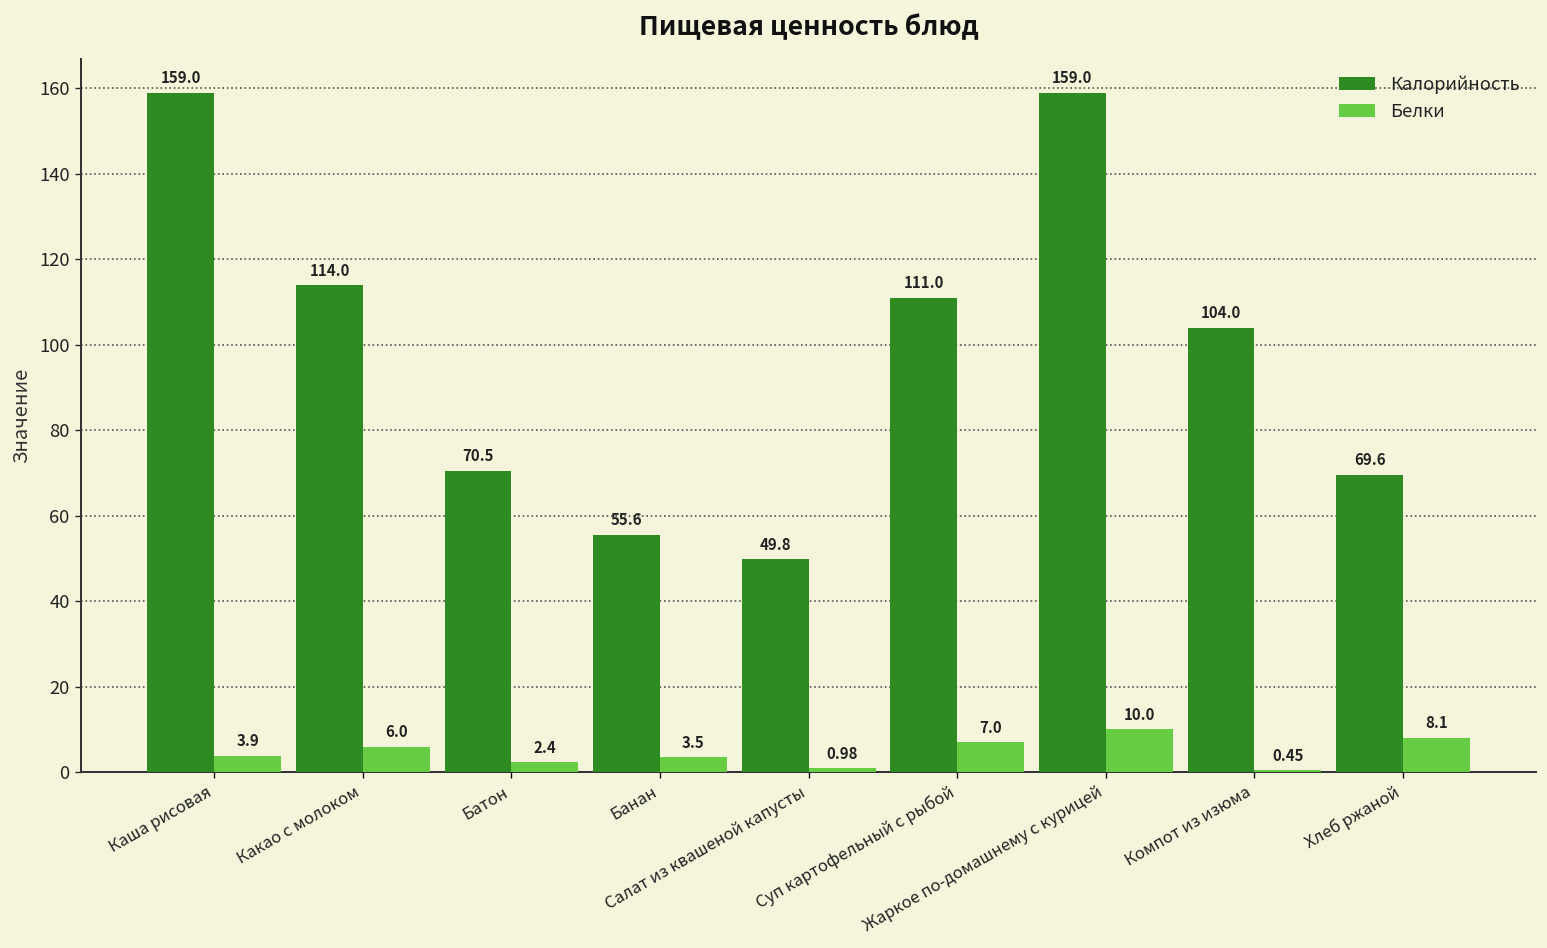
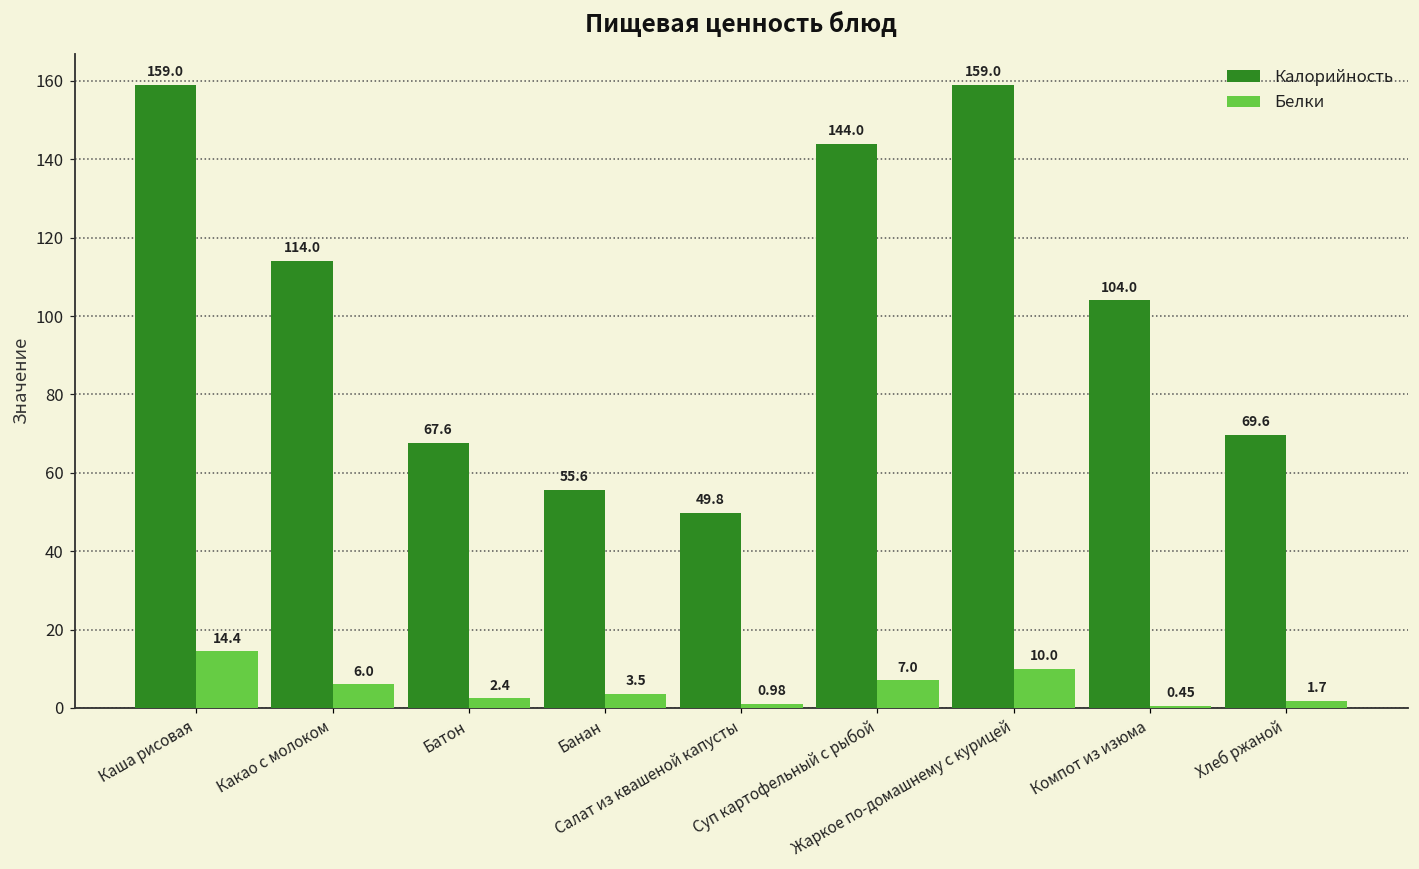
Белки, Каша рисовая: 3.9 -> 14.4
Калорийность, Батон: 70.5 -> 67.6
Калорийность, Суп картофельный с рыбой: 111.0 -> 144.0
Белки, Хлеб ржаной: 8.1 -> 1.7
